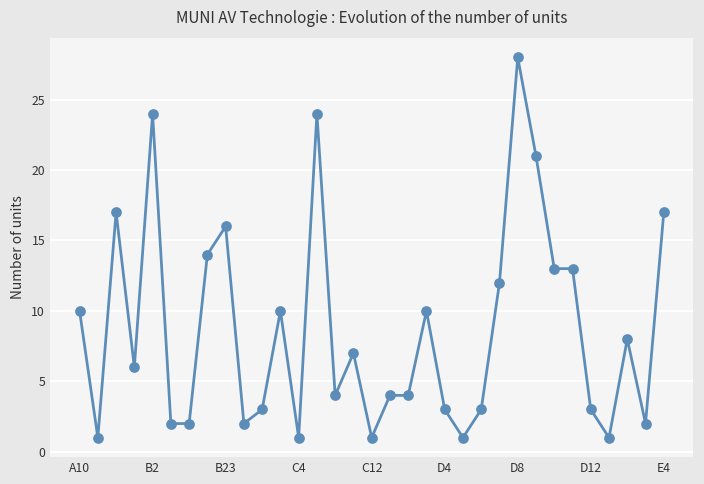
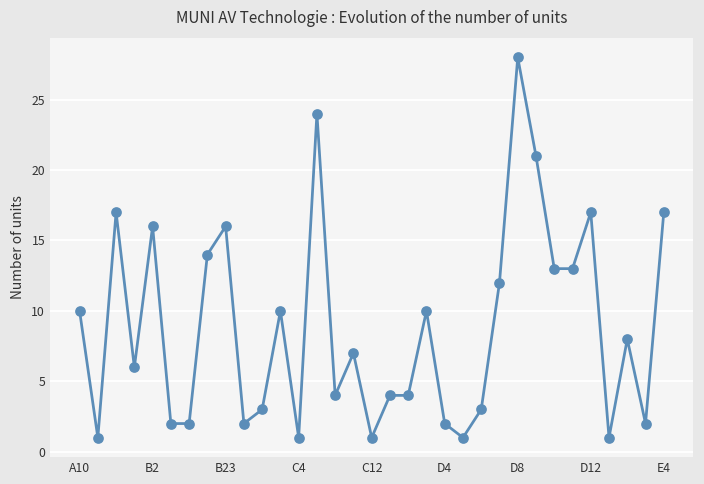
B2: 24 -> 16
D4: 3 -> 2
D12: 3 -> 17
